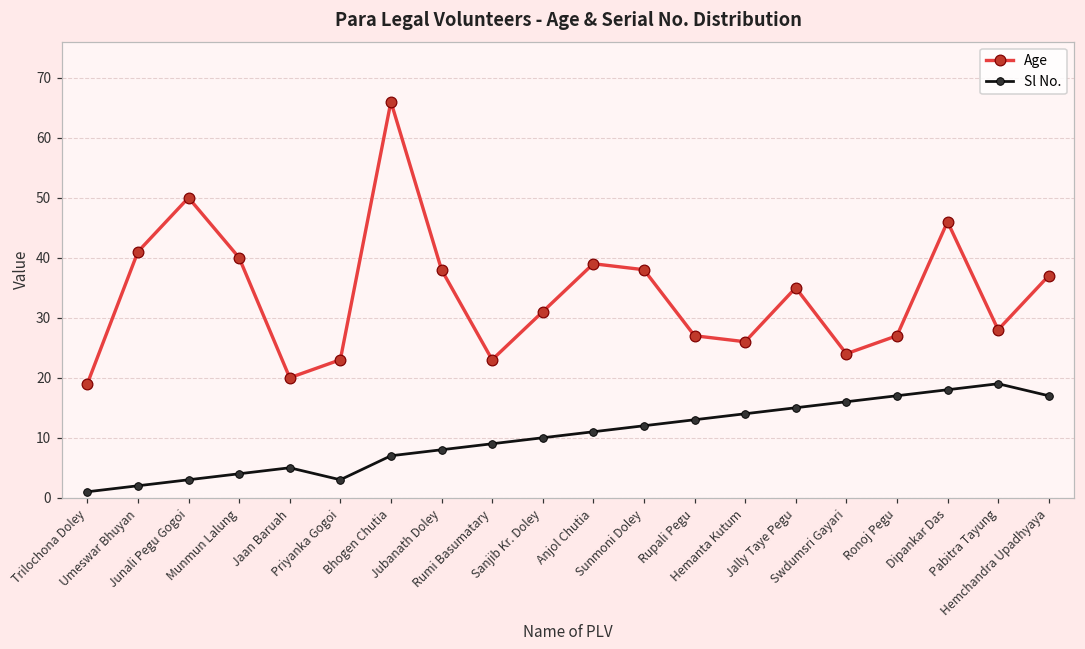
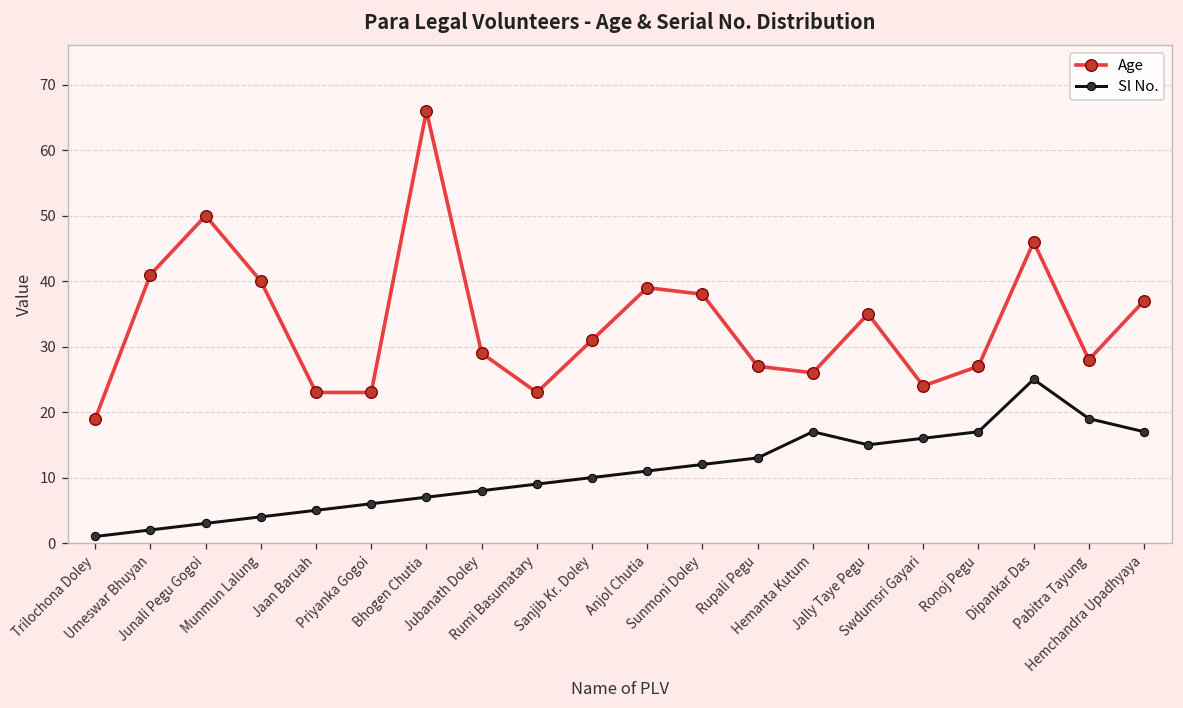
Age, Jaan Baruah: 20 -> 23
Sl No., Priyanka Gogoi: 3 -> 6
Age, Jubanath Doley: 38 -> 29
Sl No., Hemanta Kutum: 14 -> 17
Sl No., Dipankar Das: 18 -> 25
